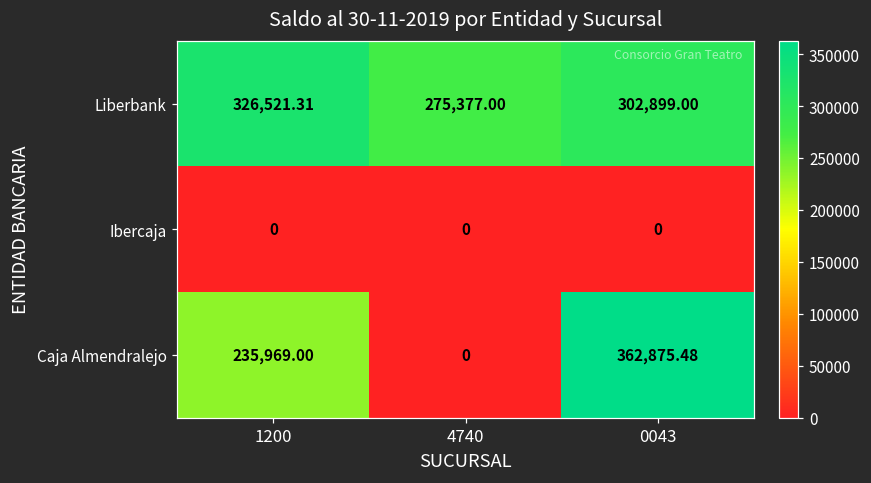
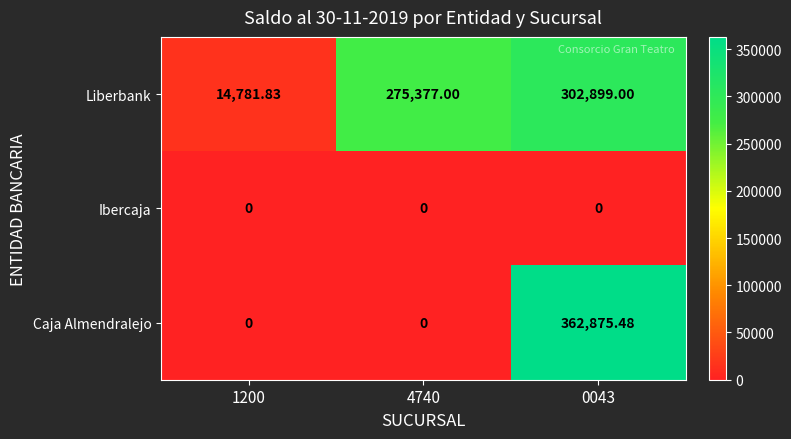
Liberbank, 1200: 326,521.31 -> 14,781.83
Caja Almendralejo, 1200: 235,969.00 -> 0
